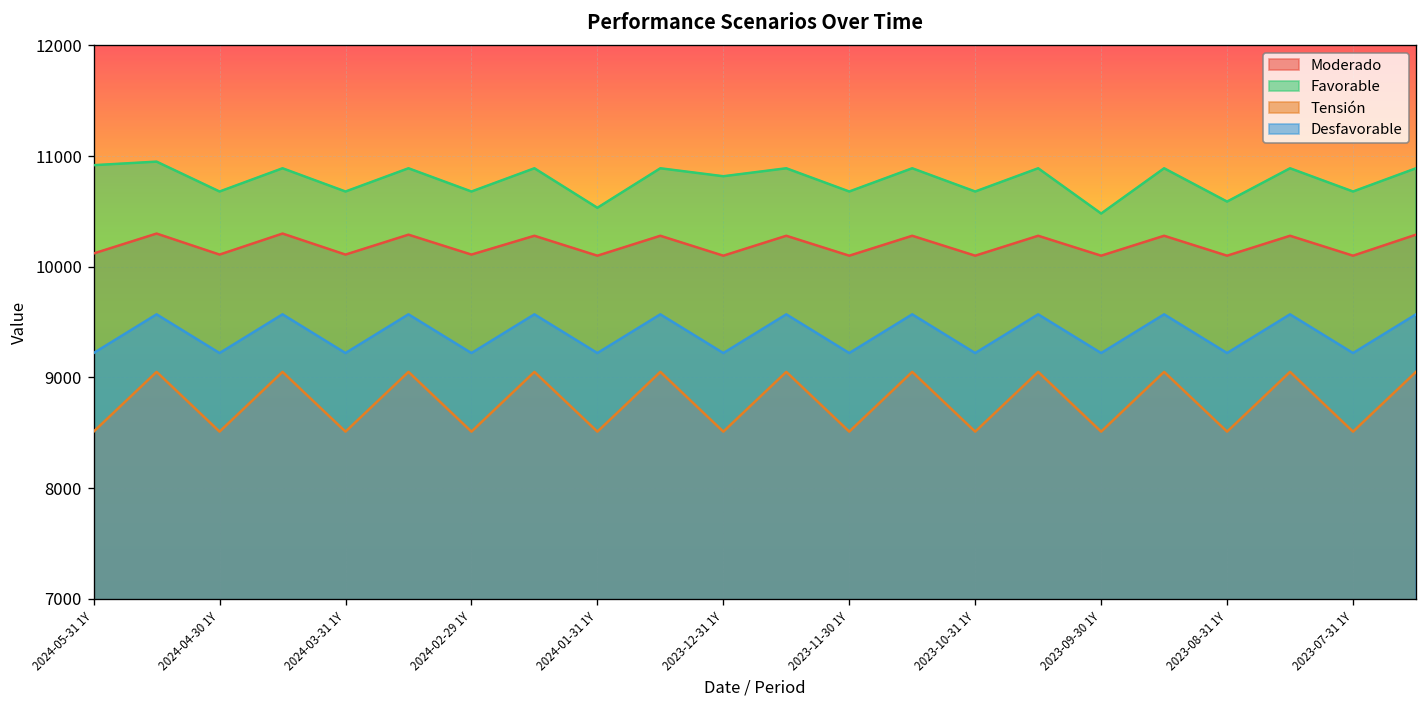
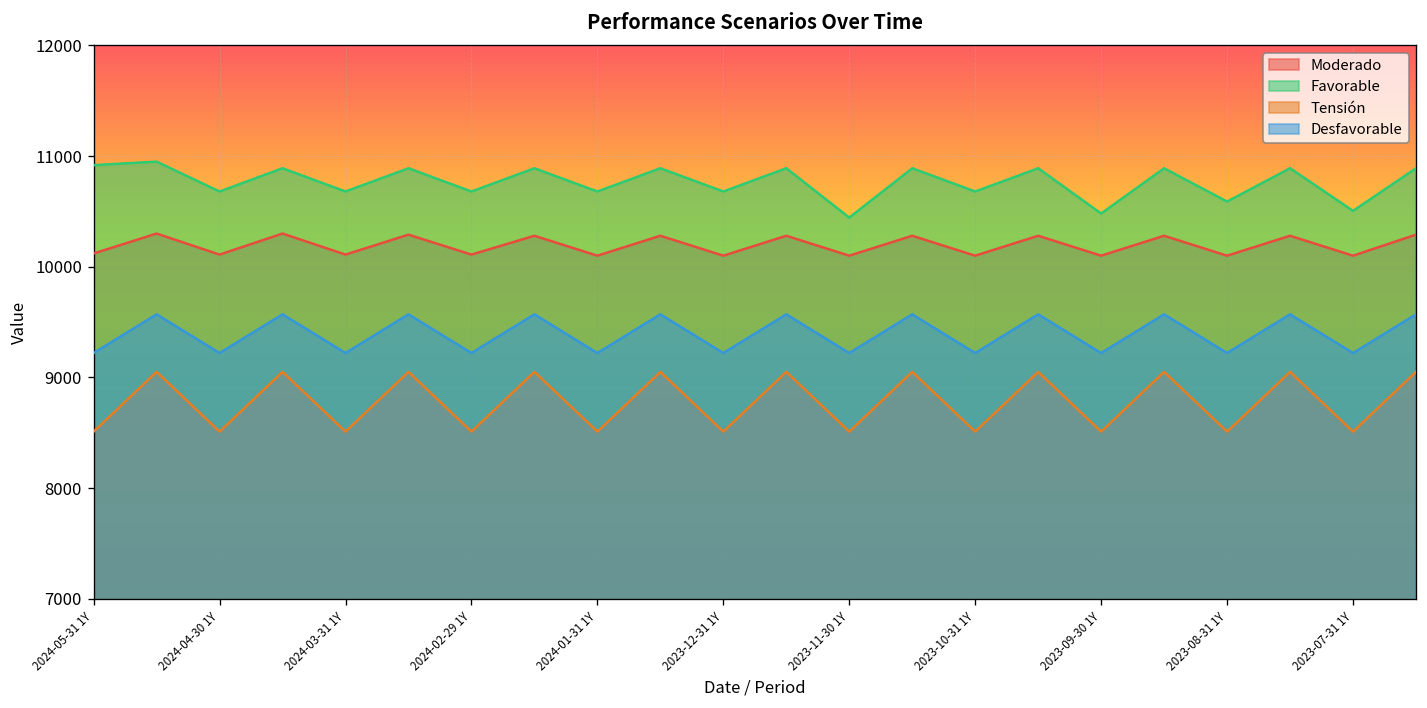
Favorable, 2024-01-31 1Y: 10500 -> 10700
Favorable, 2023-12-31 1Y: 10800 -> 10700
Favorable, 2023-11-30 1Y: 10700 -> 10400
Favorable, 2023-07-31 1Y: 10700 -> 10500
